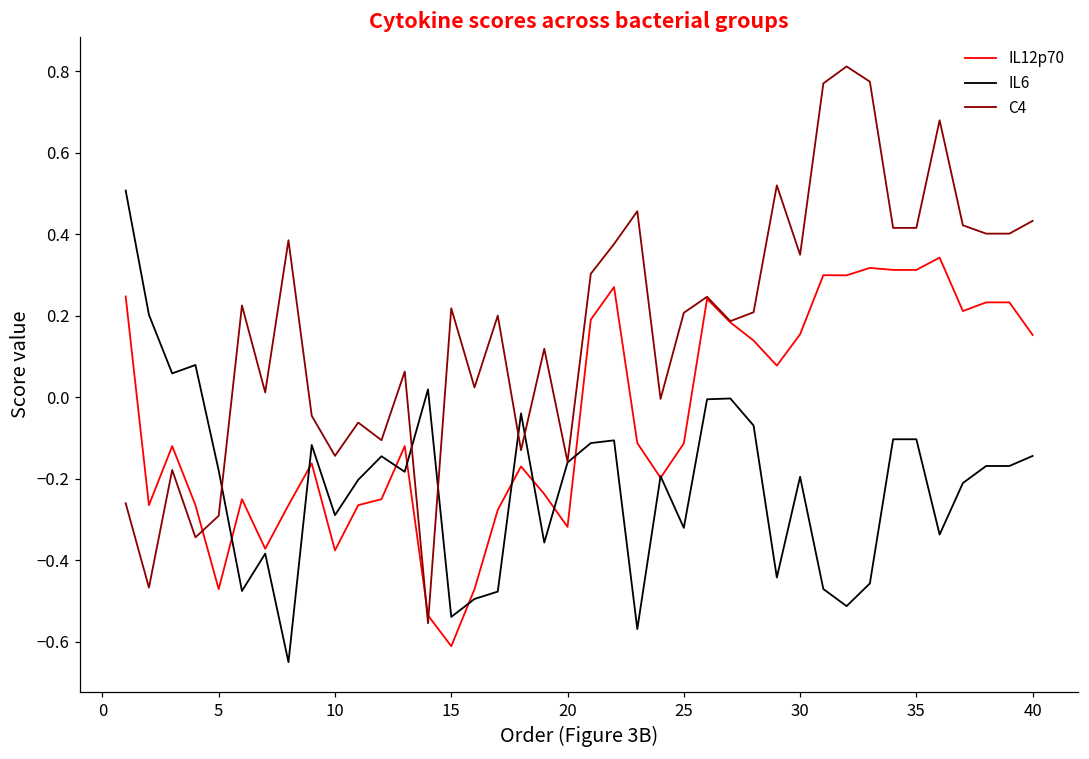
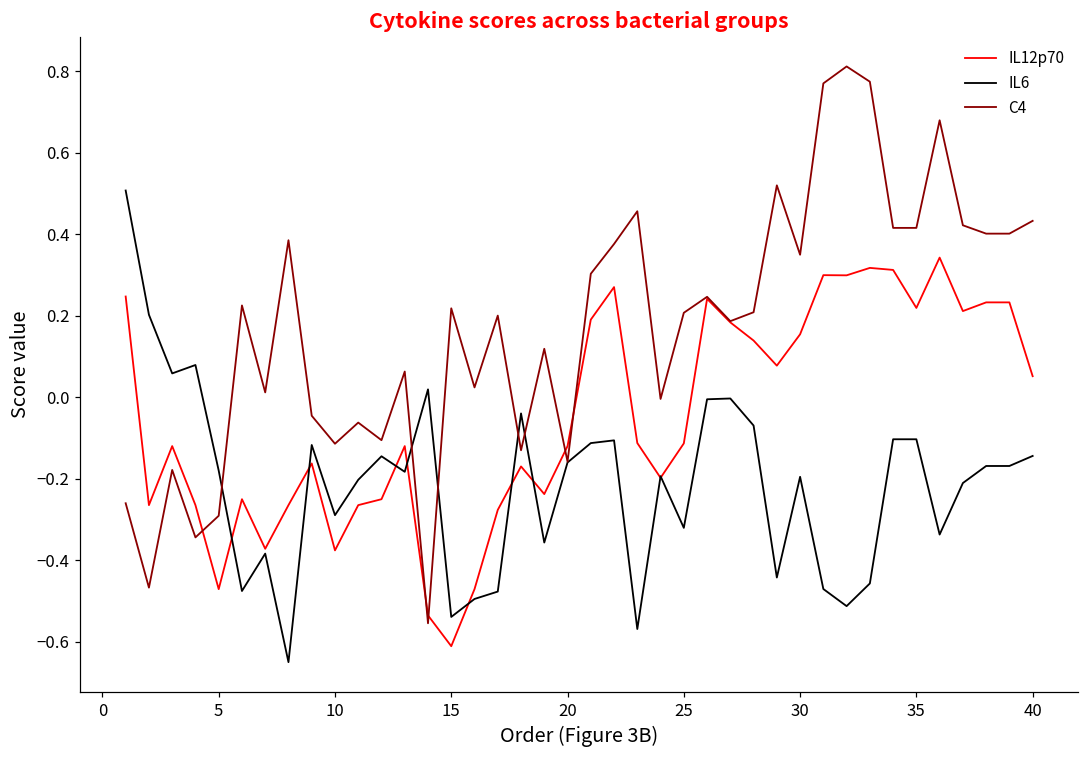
C4, 10: -0.14 -> -0.11
IL12p70, 20: -0.32 -> -0.12
IL12p70, 35: 0.31 -> 0.22
IL12p70, 40: 0.15 -> 0.05
